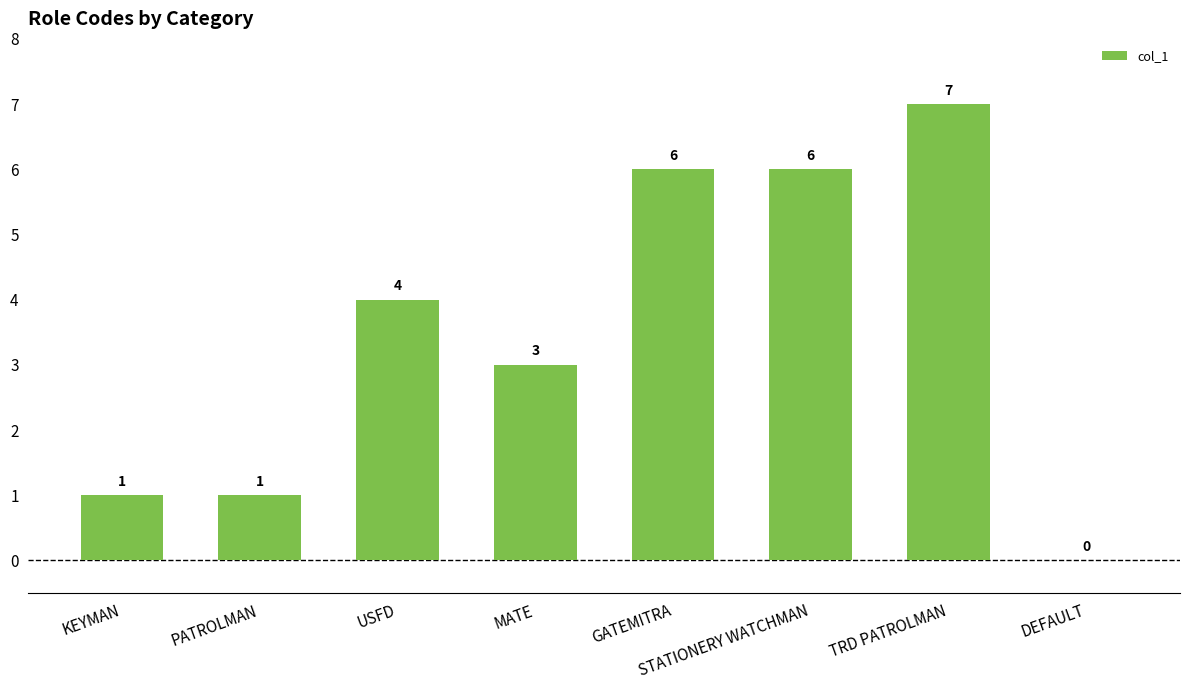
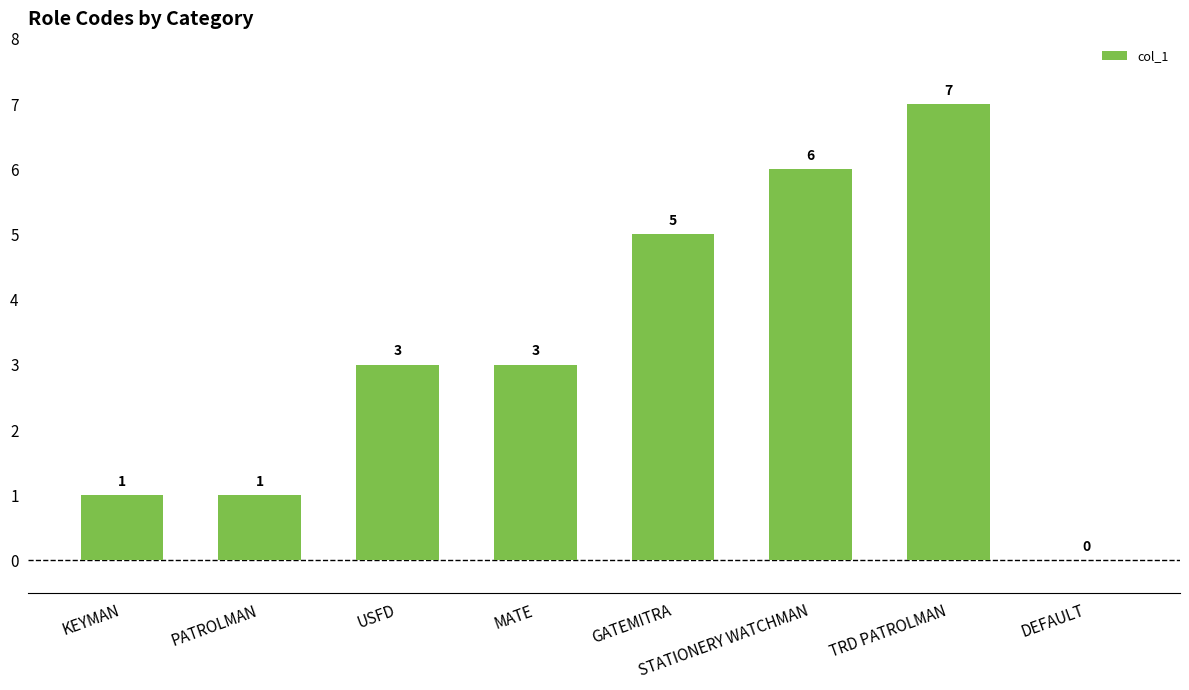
USFD: 4 -> 3
GATEMITRA: 6 -> 5
